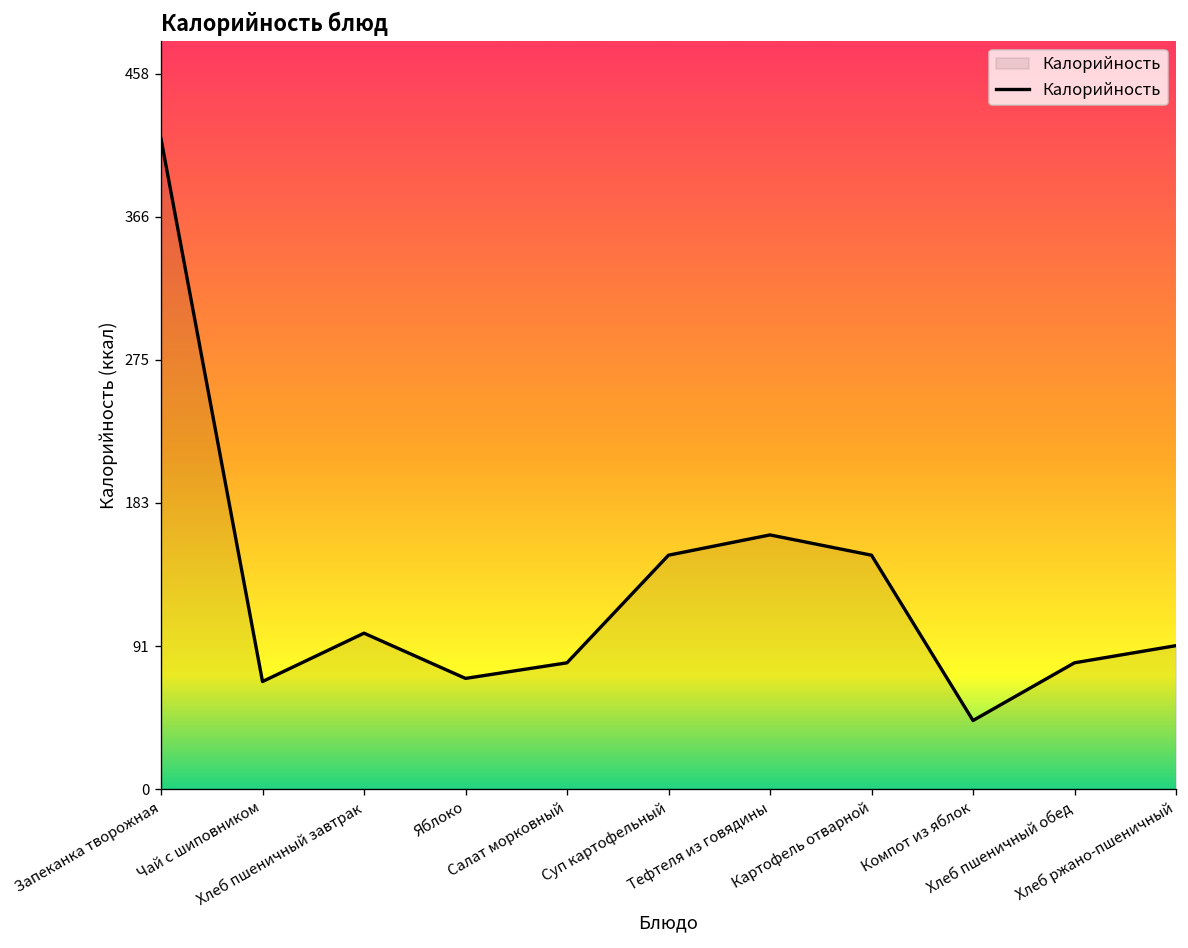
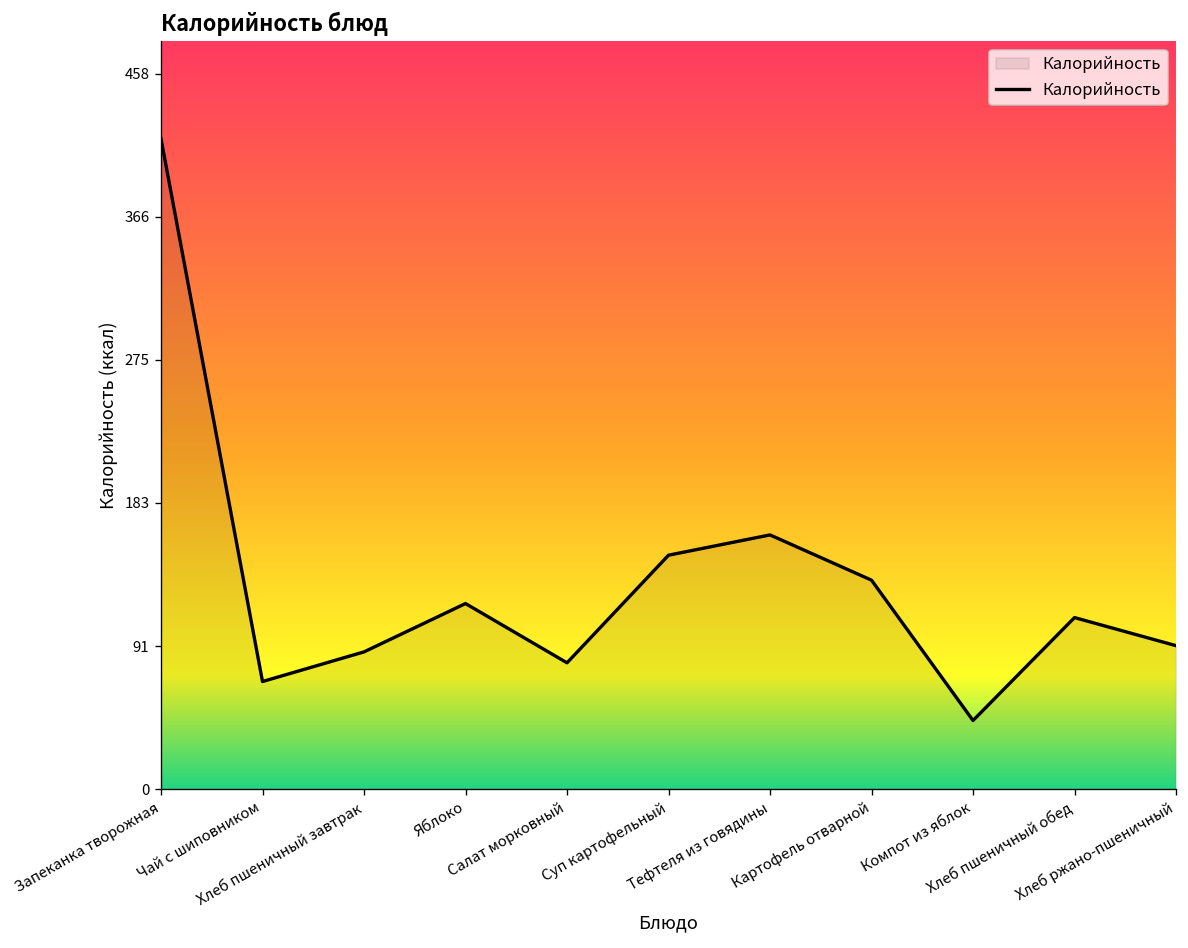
Хлеб пшеничный завтрак: 100 -> 88
Яблоко: 71 -> 119
Картофель отварной: 150 -> 134
Хлеб пшеничный обед: 81 -> 110
